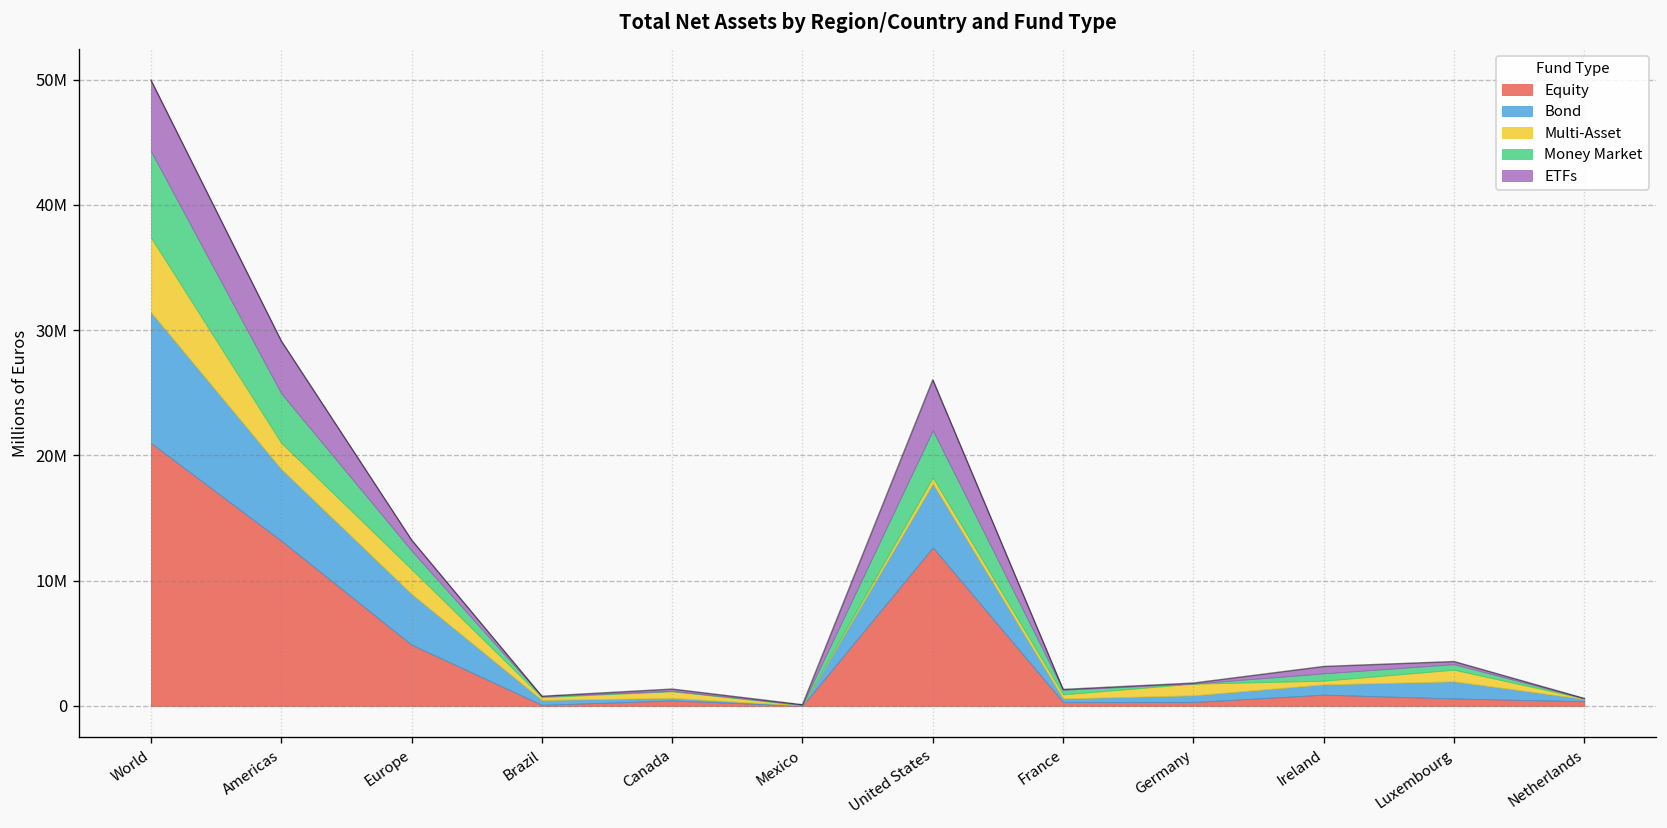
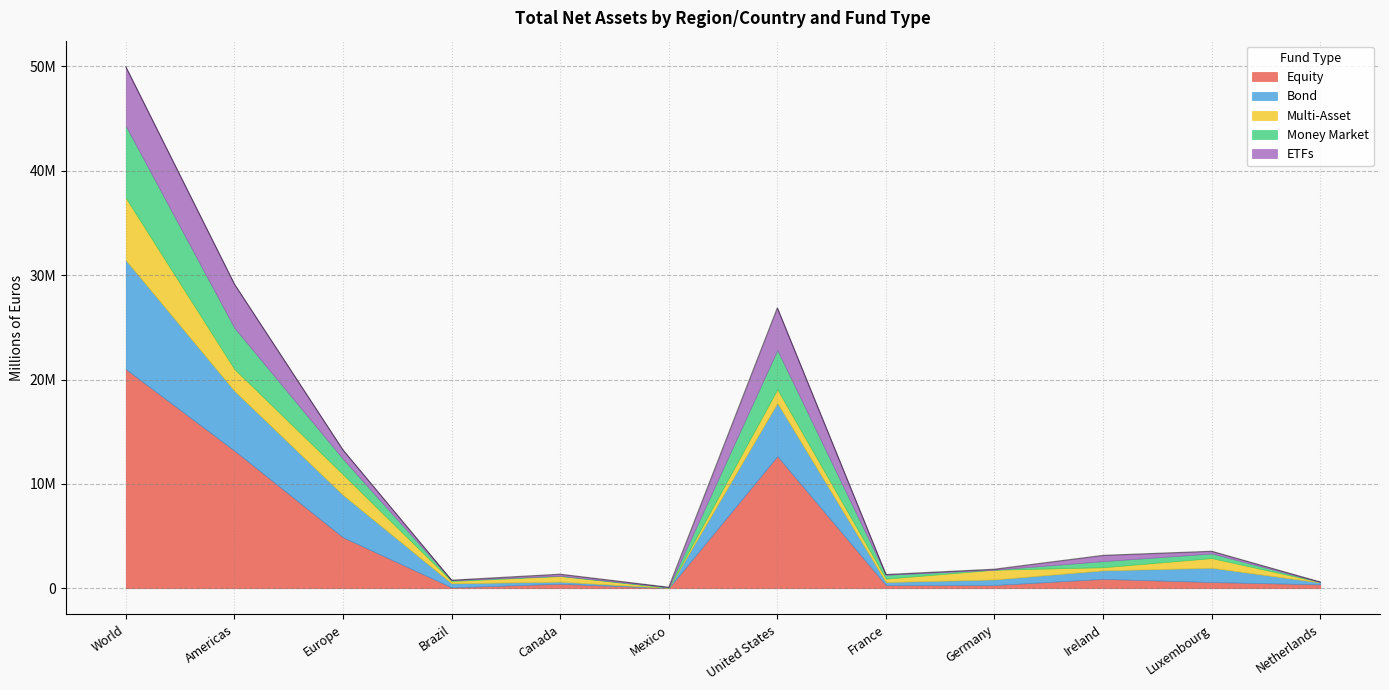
Multi-Asset, United States: 500000 -> 1300000
